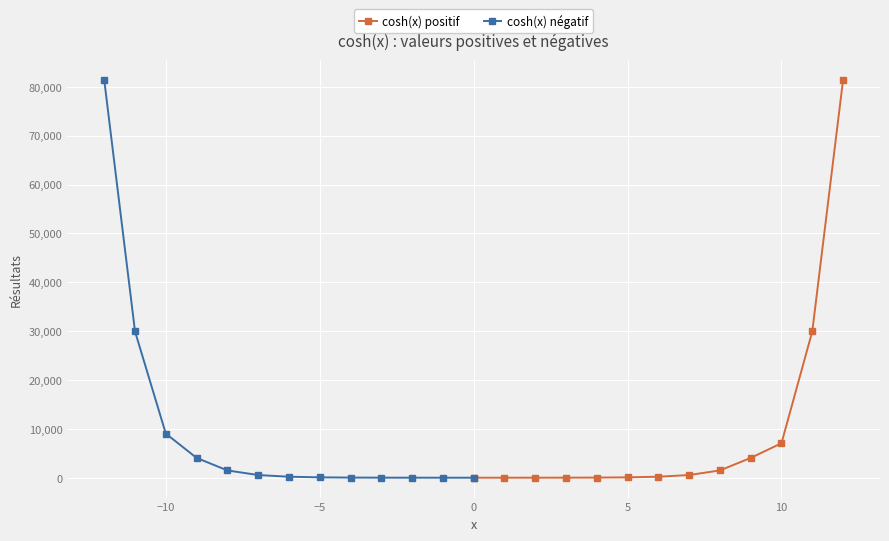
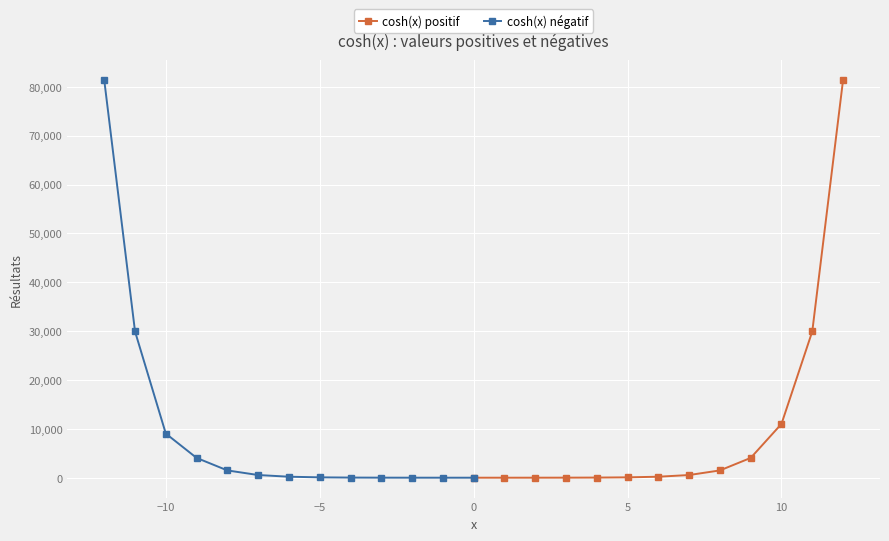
cosh(x) positif, 10: 7,000 -> 11,000
